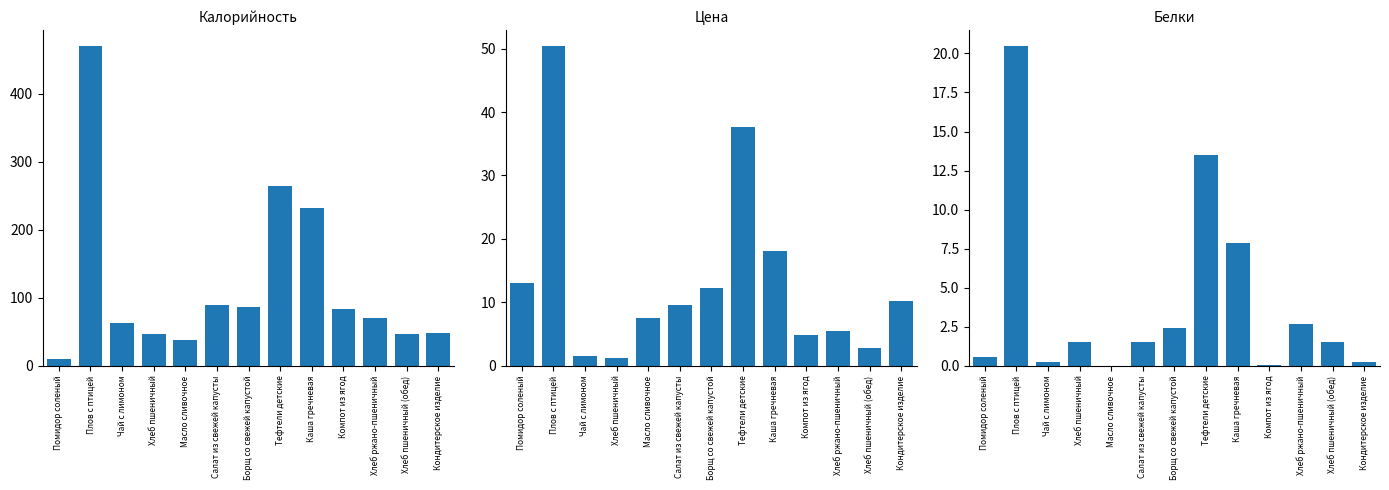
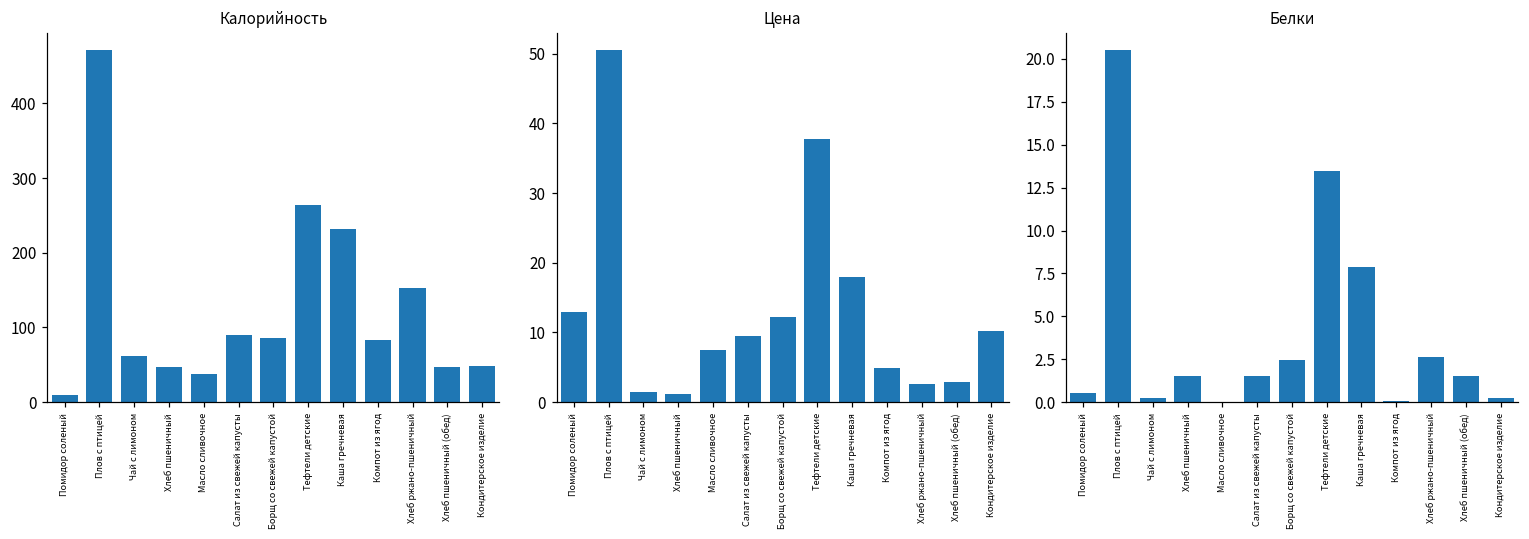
Калорийность, Хлеб ржано-пшеничный: 70 -> 150
Цена, Хлеб ржано-пшеничный: 5 -> 3
